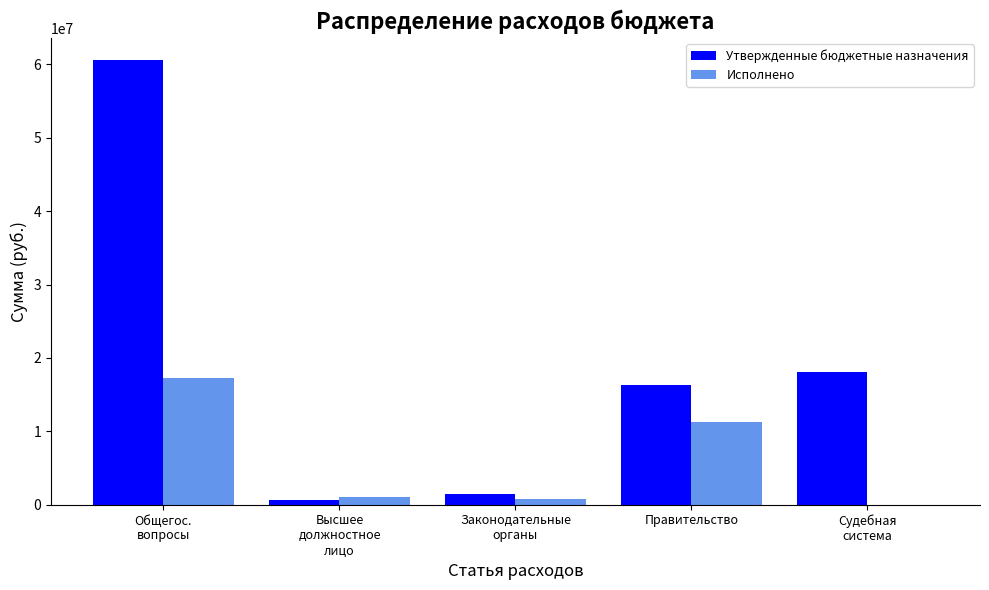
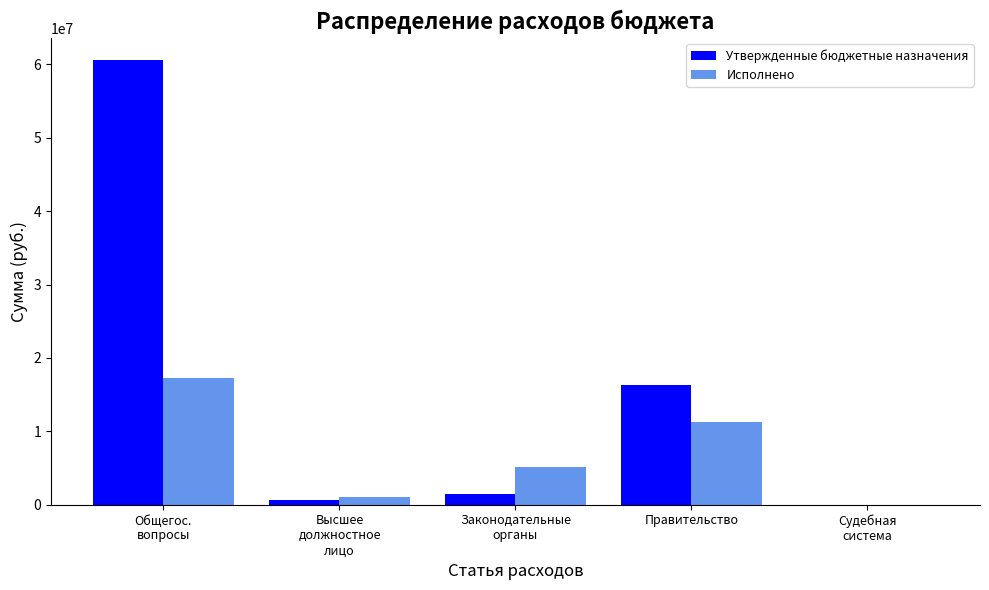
Исполнено, Законодательные органы: 1000000 -> 5000000
Утвержденные бюджетные назначения, Судебная система: 18000000 -> 0
